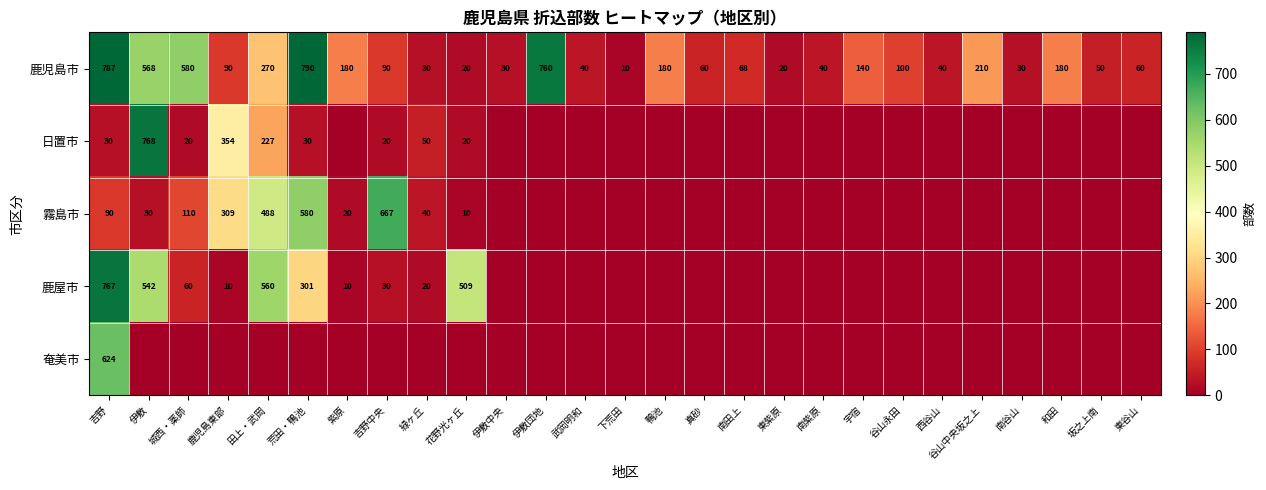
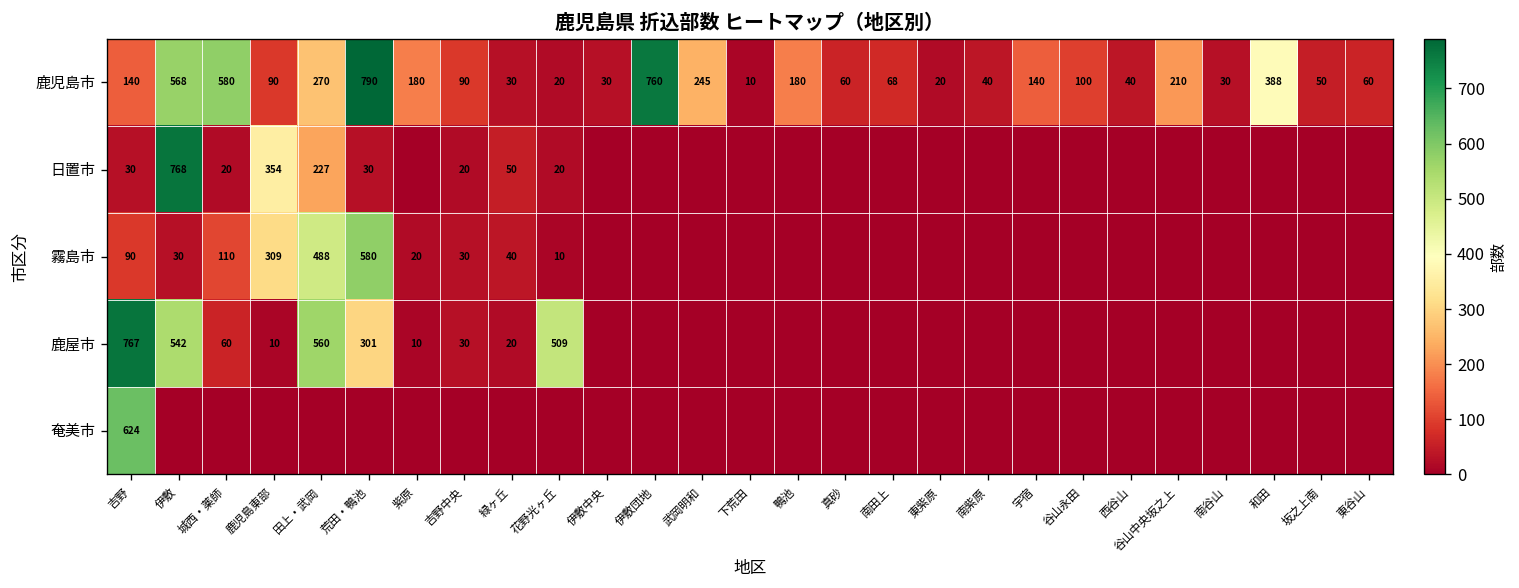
鹿児島市, 吉野: 787 -> 140
鹿児島市, 武岡明和: 40 -> 245
鹿児島市, 和田: 180 -> 388
霧島市, 吉野中央: 667 -> 30
